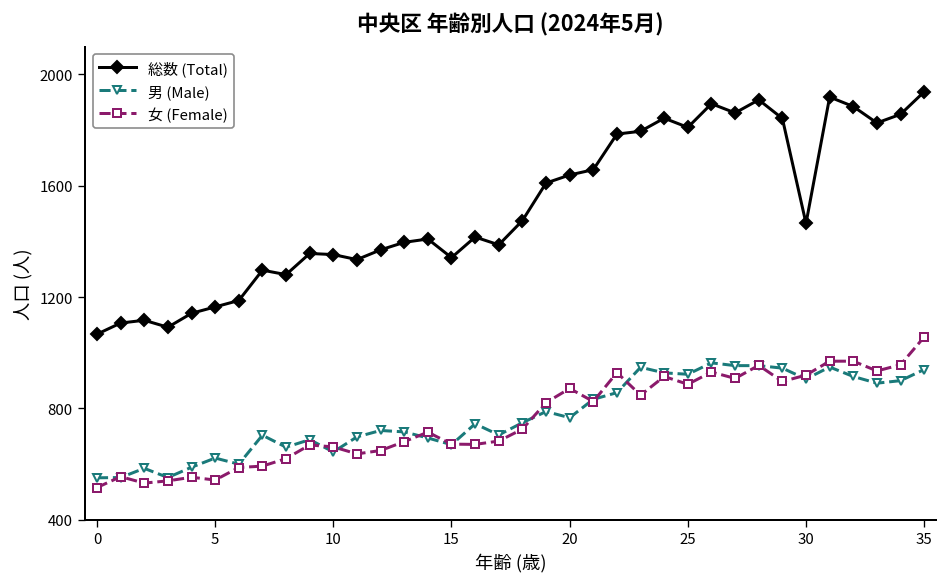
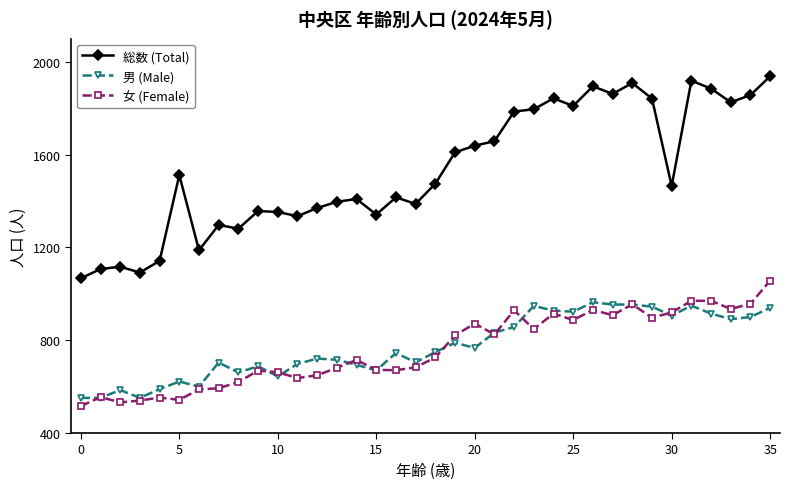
総数 (Total), 5: 1170 -> 1510
